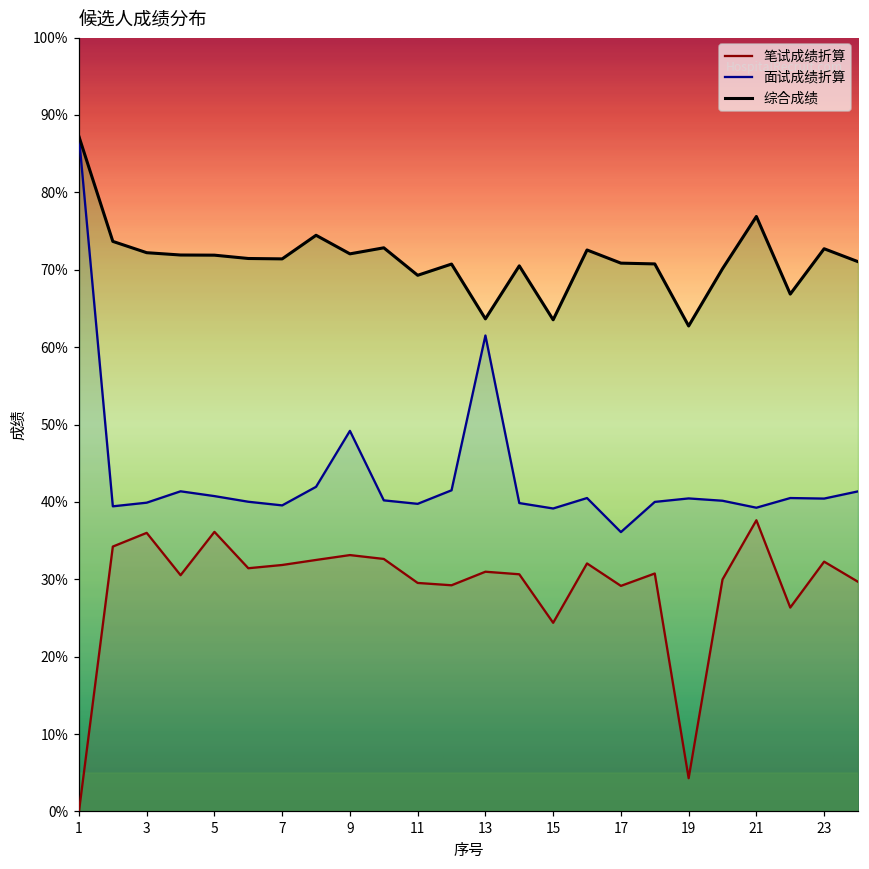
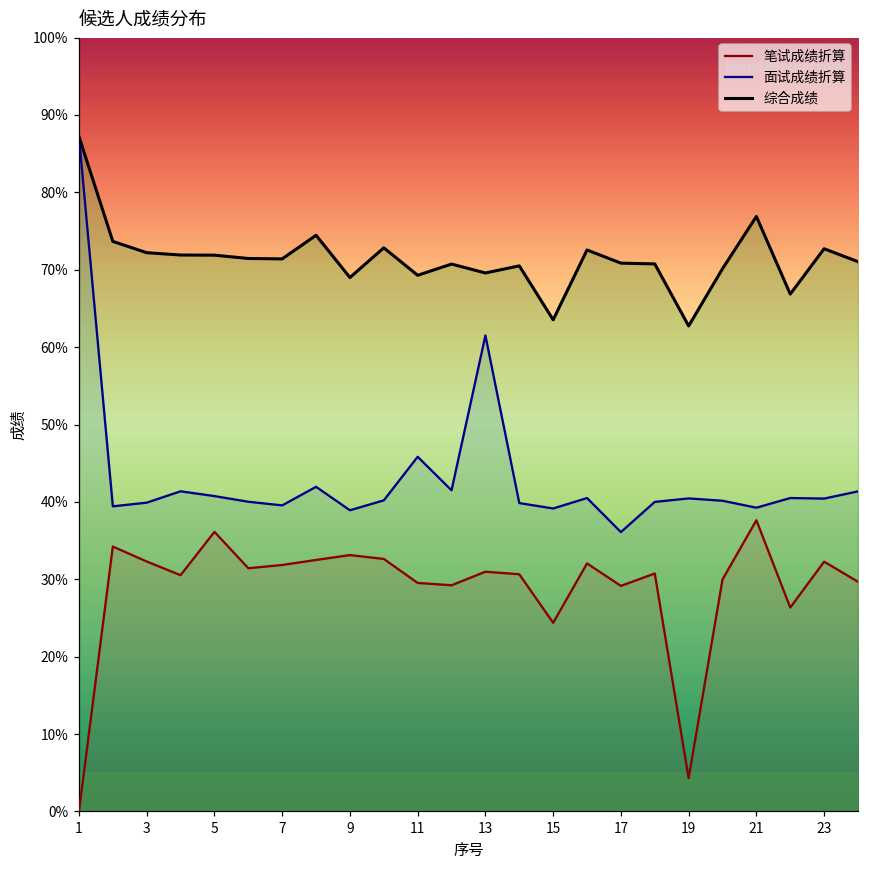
笔试成绩折算, 3: 36% -> 32%
面试成绩折算, 9: 49% -> 39%
综合成绩, 9: 72% -> 69%
面试成绩折算, 11: 40% -> 46%
综合成绩, 13: 64% -> 70%
